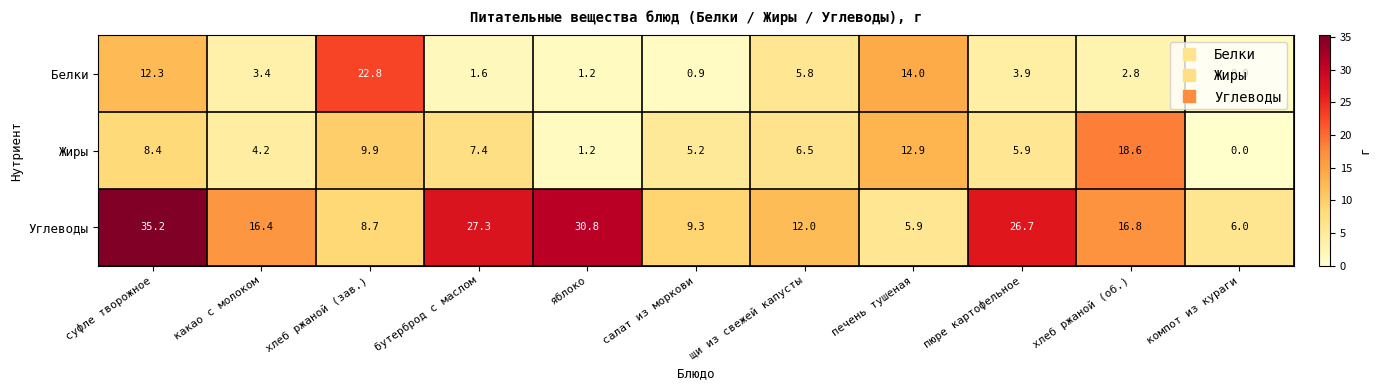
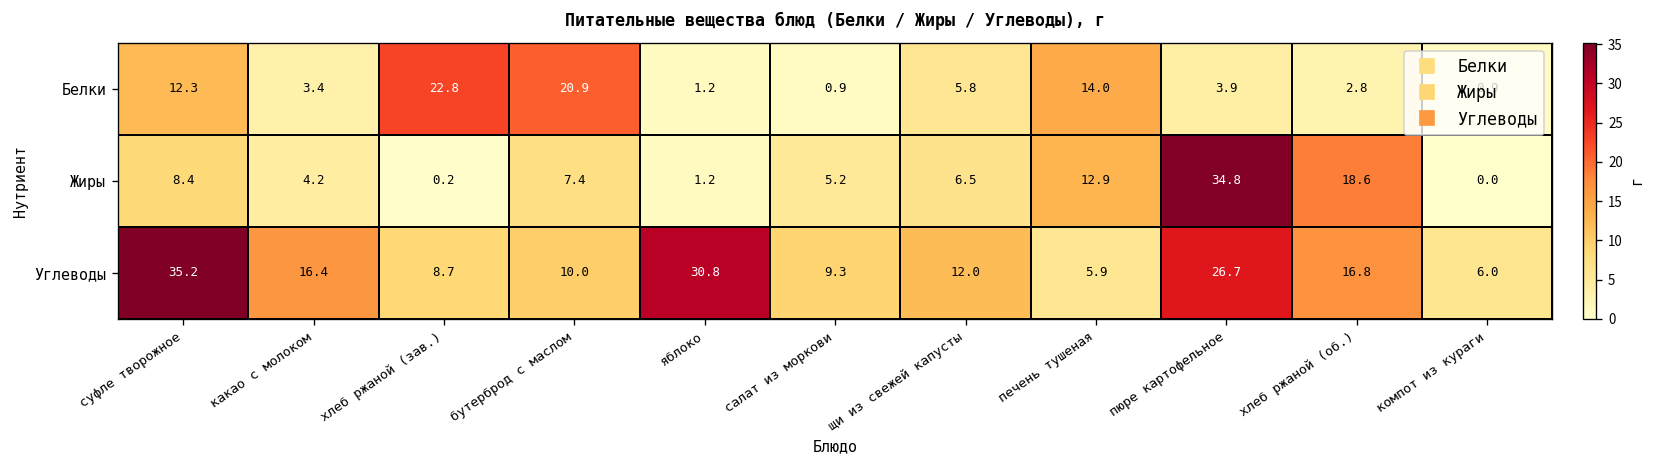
Белки, бутерброд с маслом: 1.6 -> 20.9
Жиры, хлеб ржаной (зав.): 9.9 -> 0.2
Жиры, пюре картофельное: 5.9 -> 34.8
Углеводы, бутерброд с маслом: 27.3 -> 10.0
